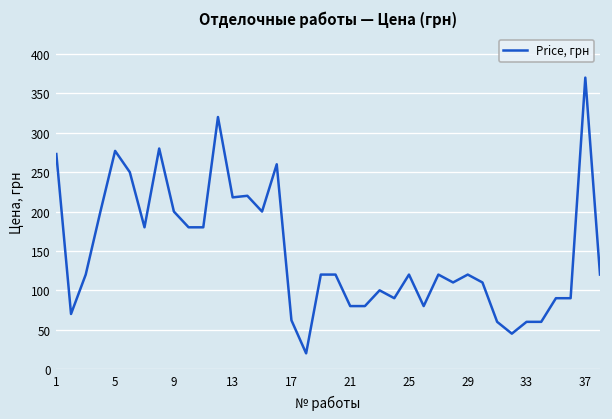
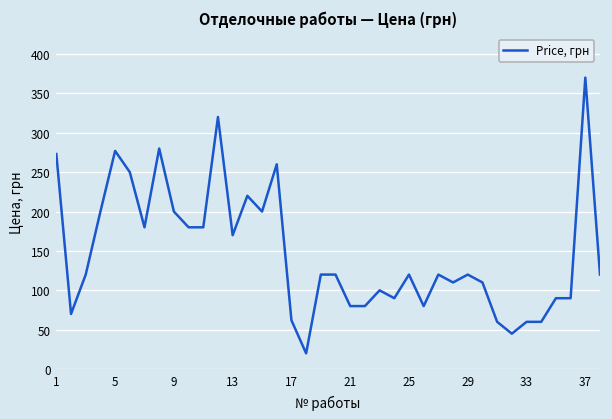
13: 220 -> 170
